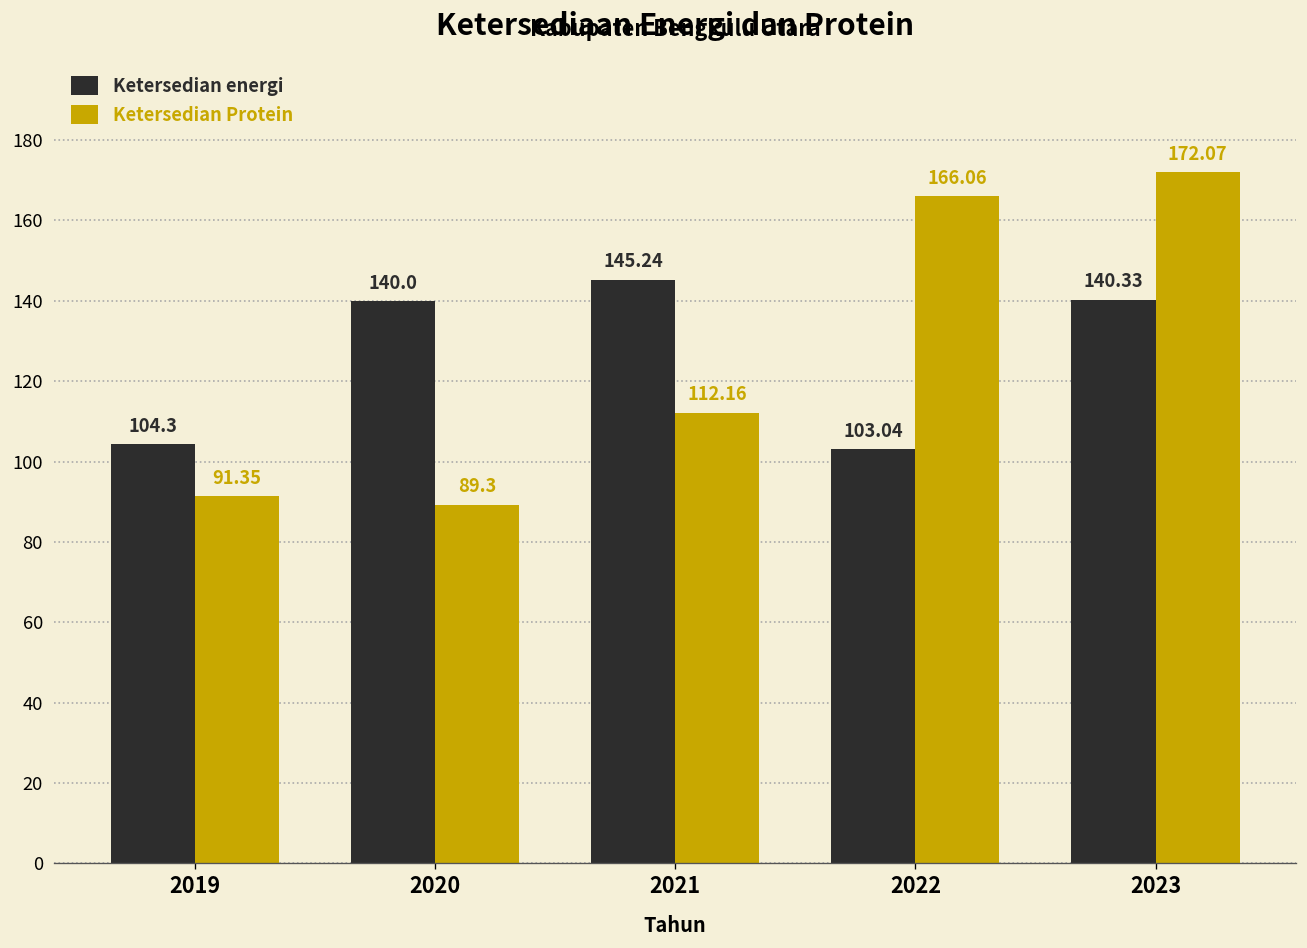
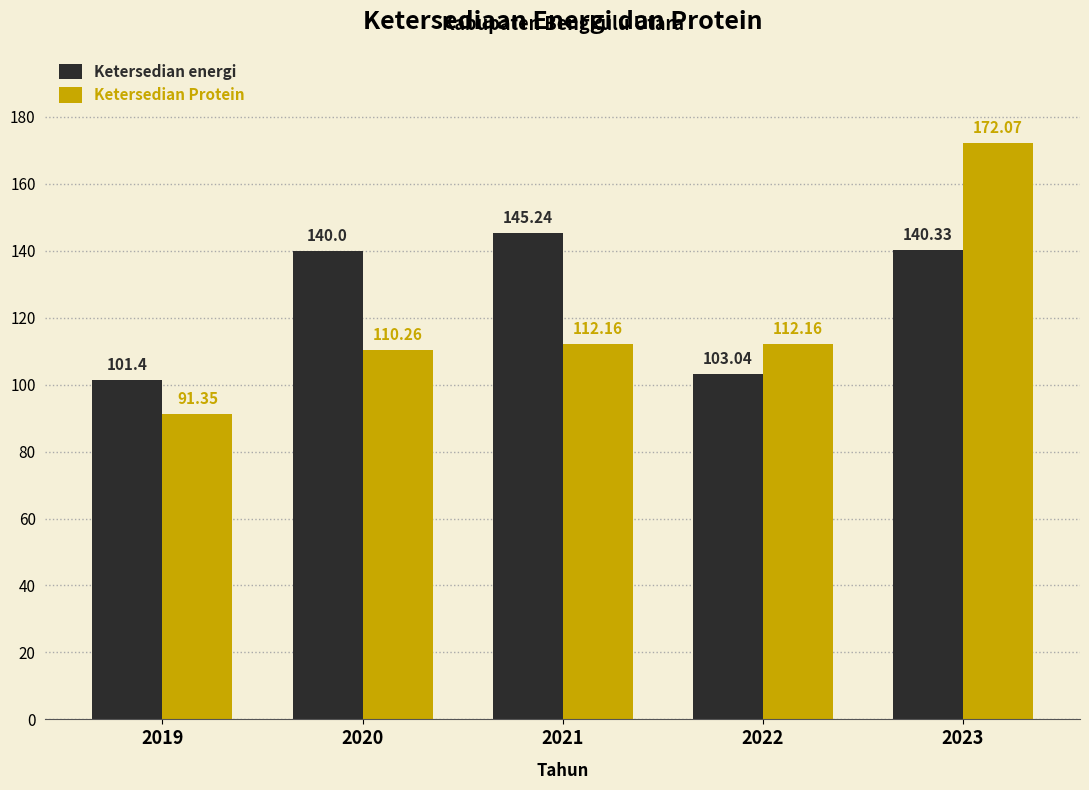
Ketersedian energi, 2019: 104.3 -> 101.4
Ketersedian Protein, 2020: 89.3 -> 110.26
Ketersedian Protein, 2022: 166.06 -> 112.16
